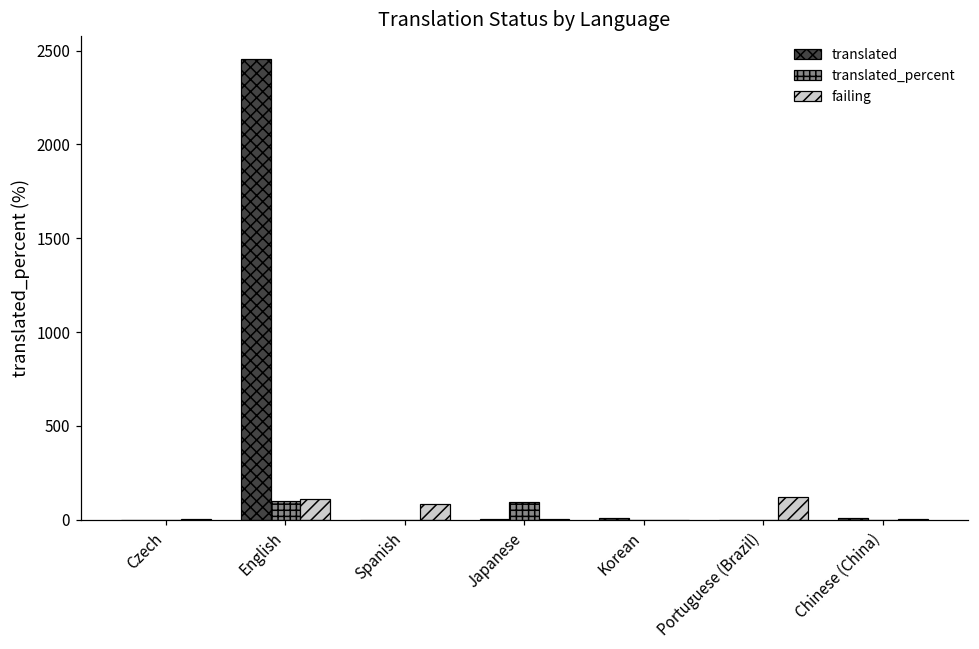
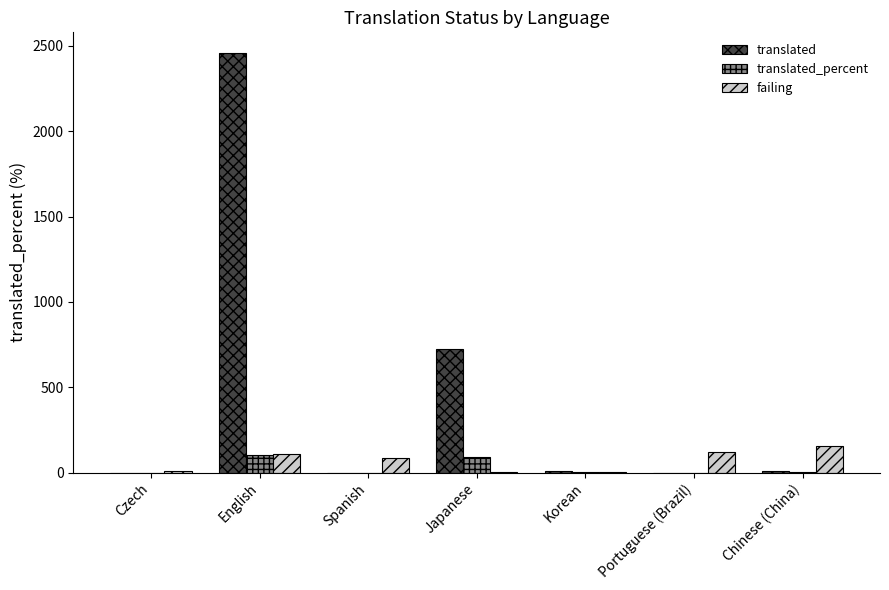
translated, Japanese: 10 -> 720
failing, Chinese (China): 0 -> 160
